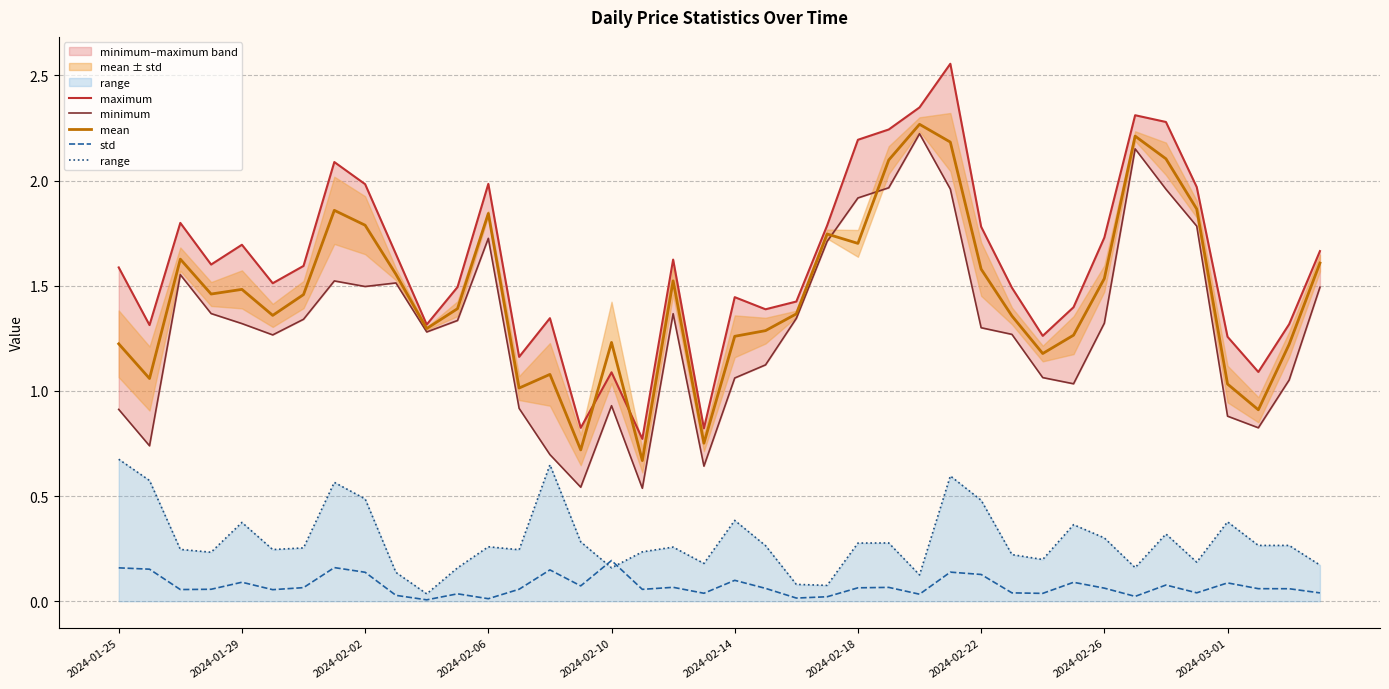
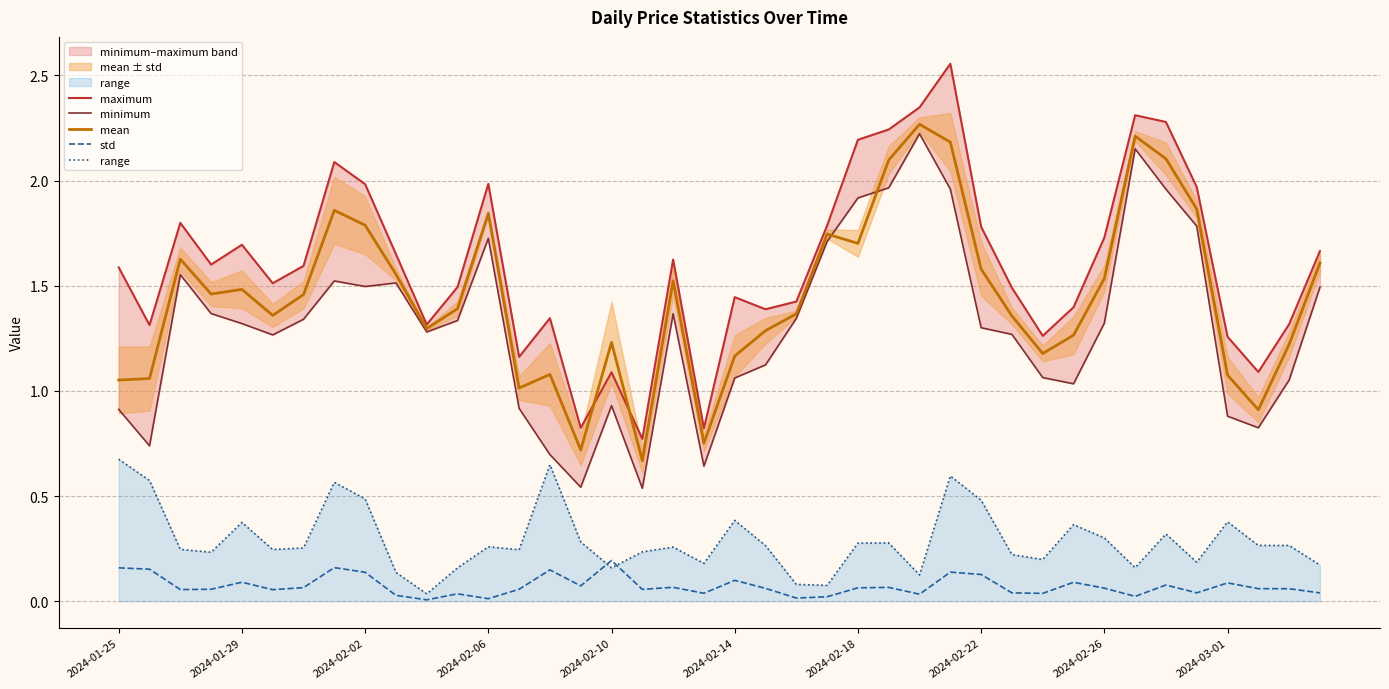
mean, 2024-01-25: 1.22 -> 1.05
mean, 2024-02-14: 1.26 -> 1.17
mean, 2024-03-01: 1.03 -> 1.08
